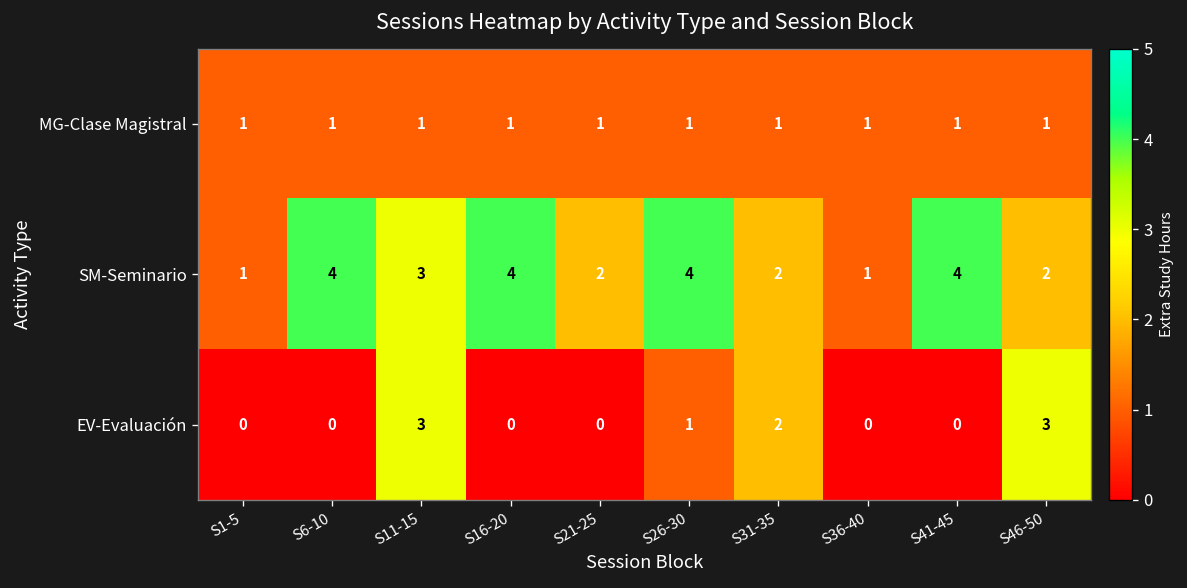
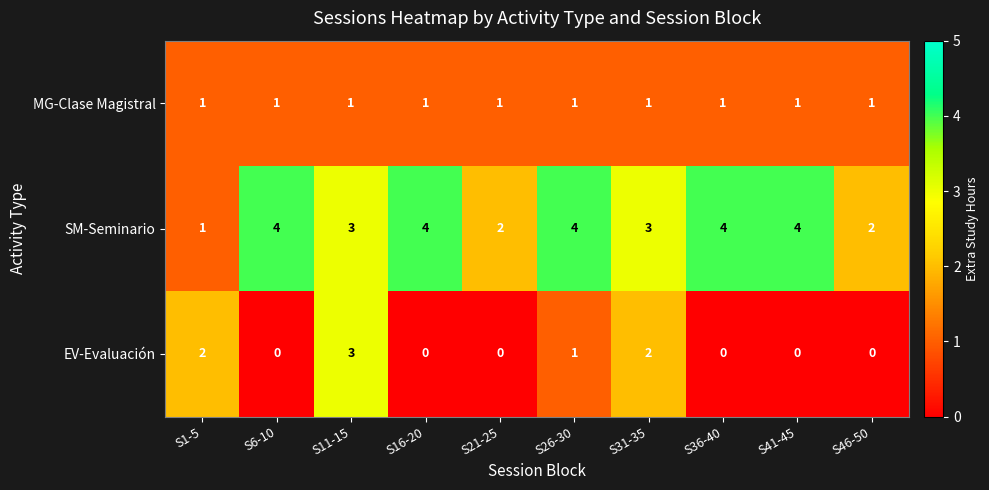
SM-Seminario, S31-35: 2 -> 3
SM-Seminario, S36-40: 1 -> 4
EV-Evaluación, S1-5: 0 -> 2
EV-Evaluación, S46-50: 3 -> 0
